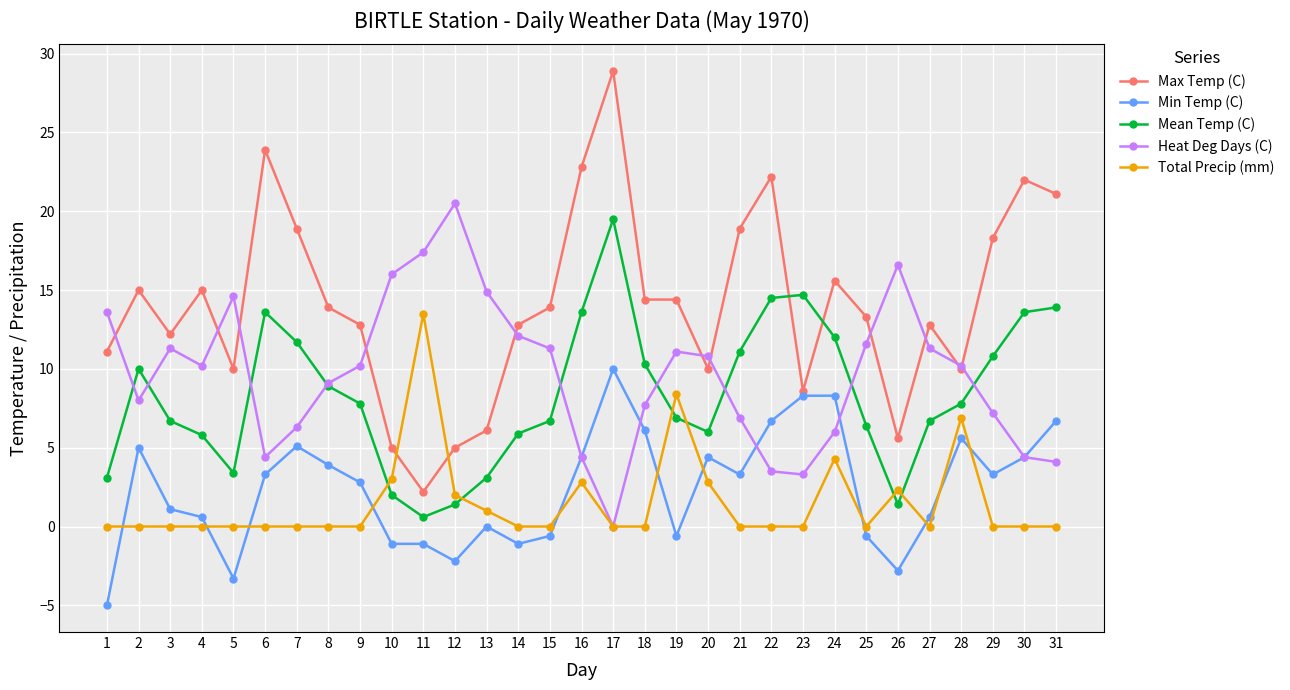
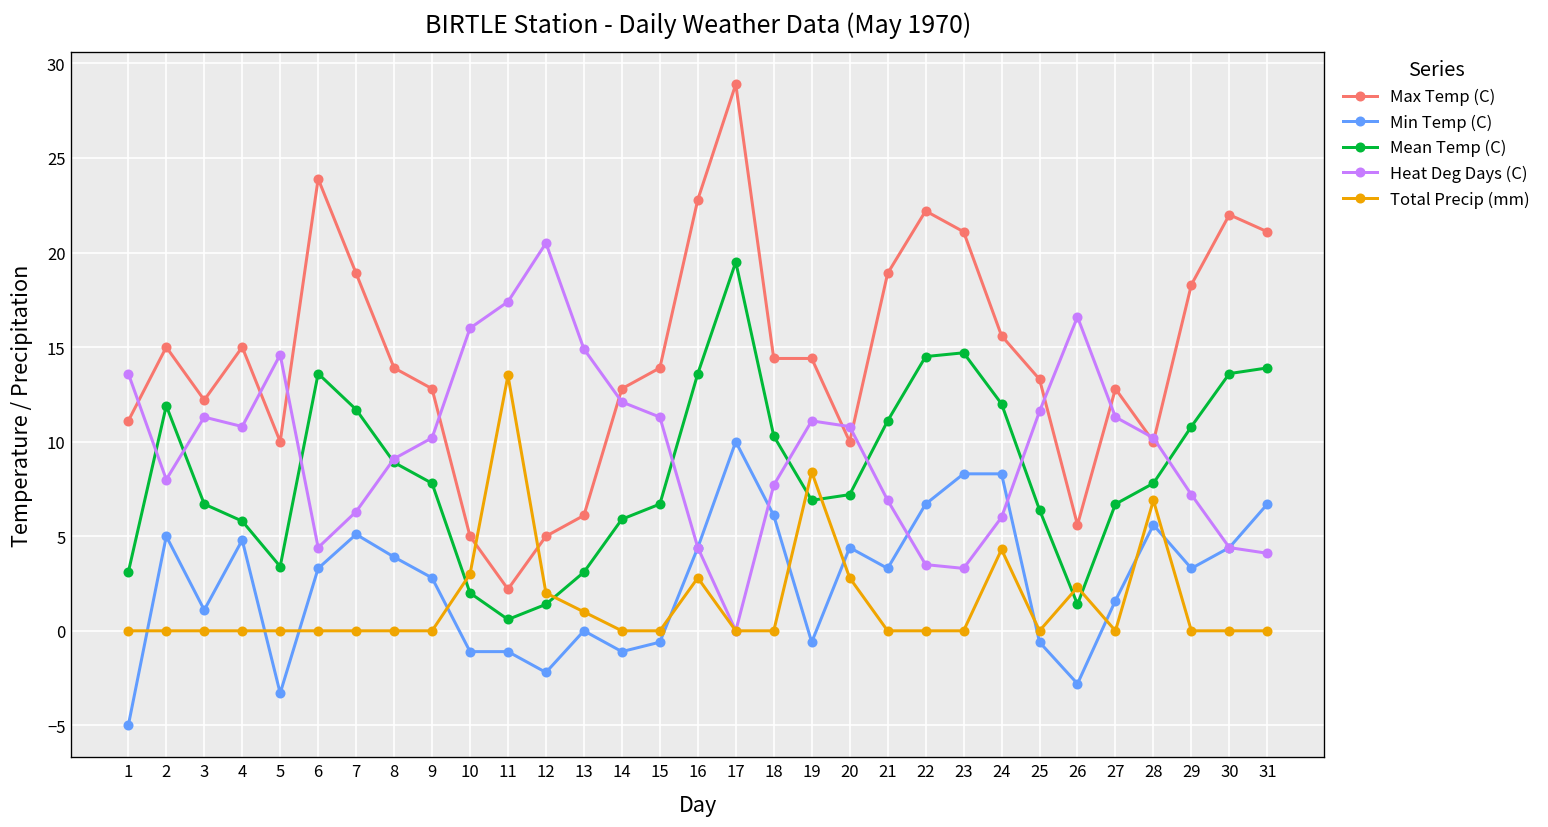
Mean Temp (C), 2: 10.0 -> 11.9
Min Temp (C), 4: 0.6 -> 4.8
Heat Deg Days (C), 4: 10.2 -> 10.8
Mean Temp (C), 20: 6.0 -> 7.2
Max Temp (C), 23: 8.6 -> 21.1
Min Temp (C), 27: 0.6 -> 1.6
